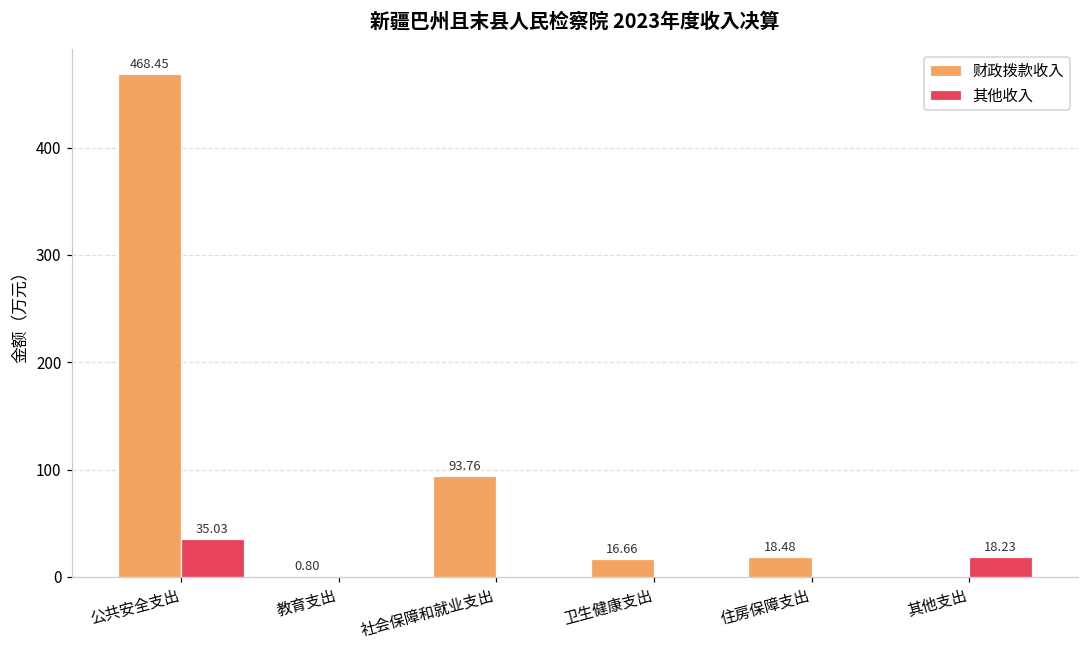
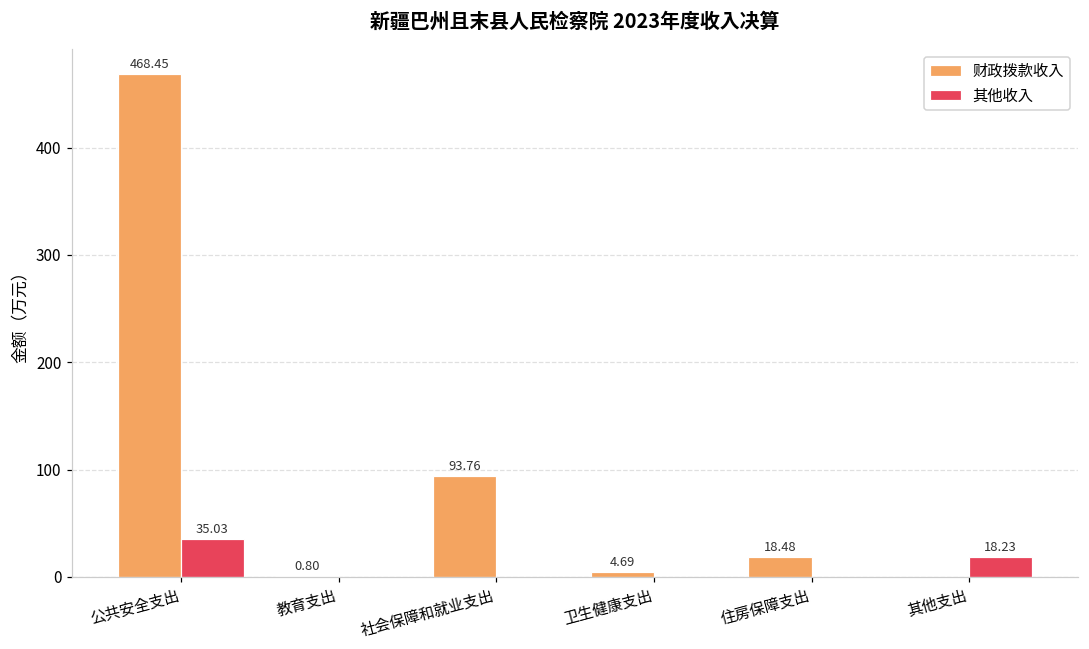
财政拨款收入, 卫生健康支出: 16.66 -> 4.69
